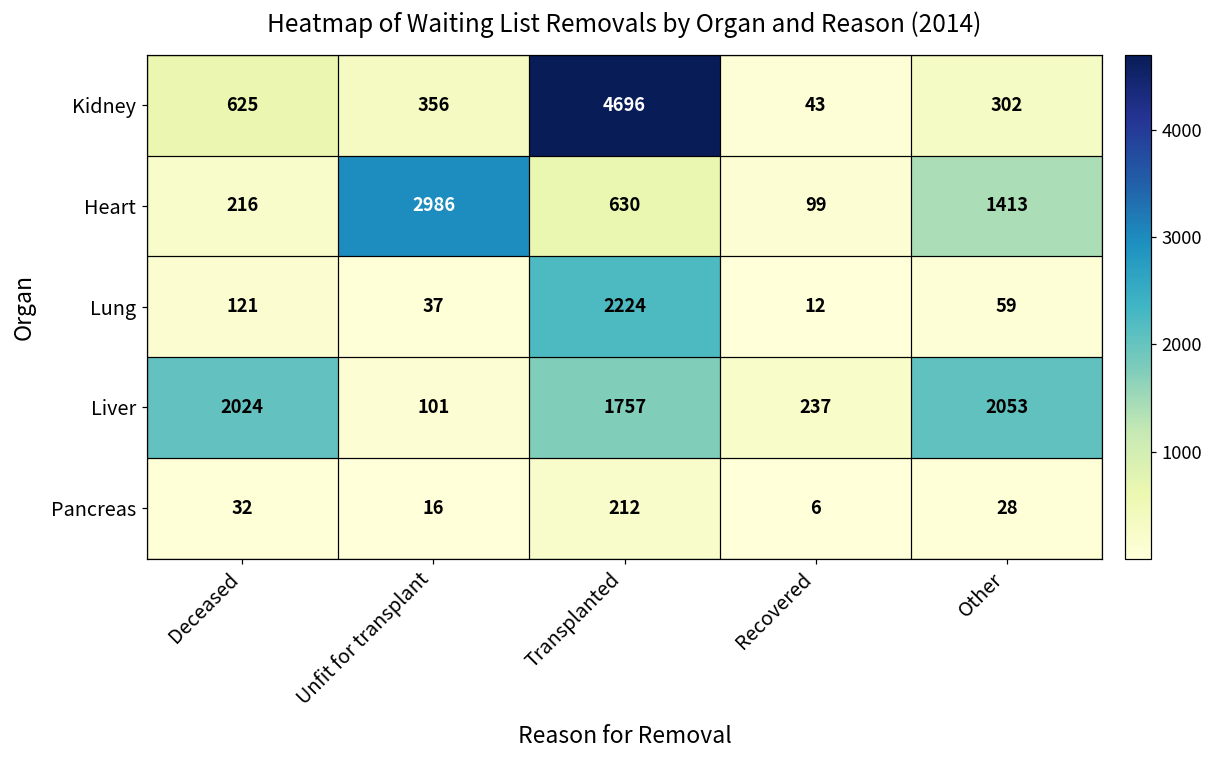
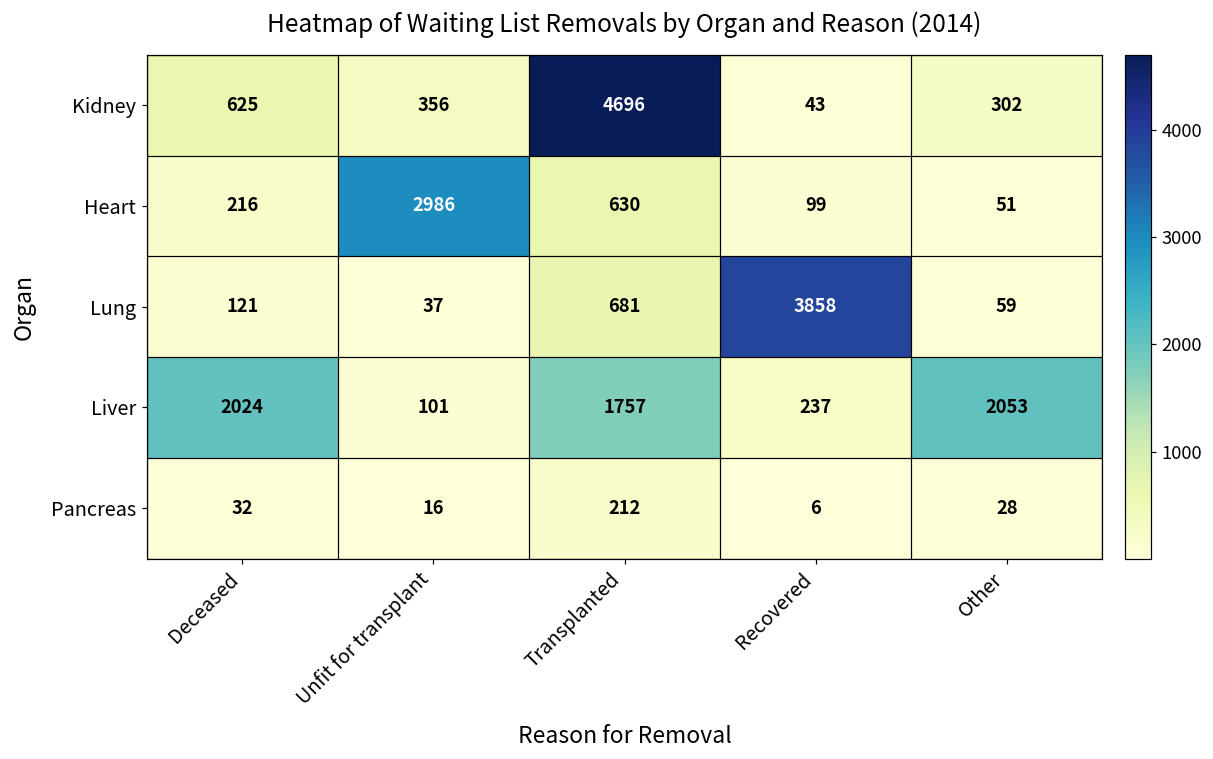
Heart, Other: 1413 -> 51
Lung, Transplanted: 2224 -> 681
Lung, Recovered: 12 -> 3858
